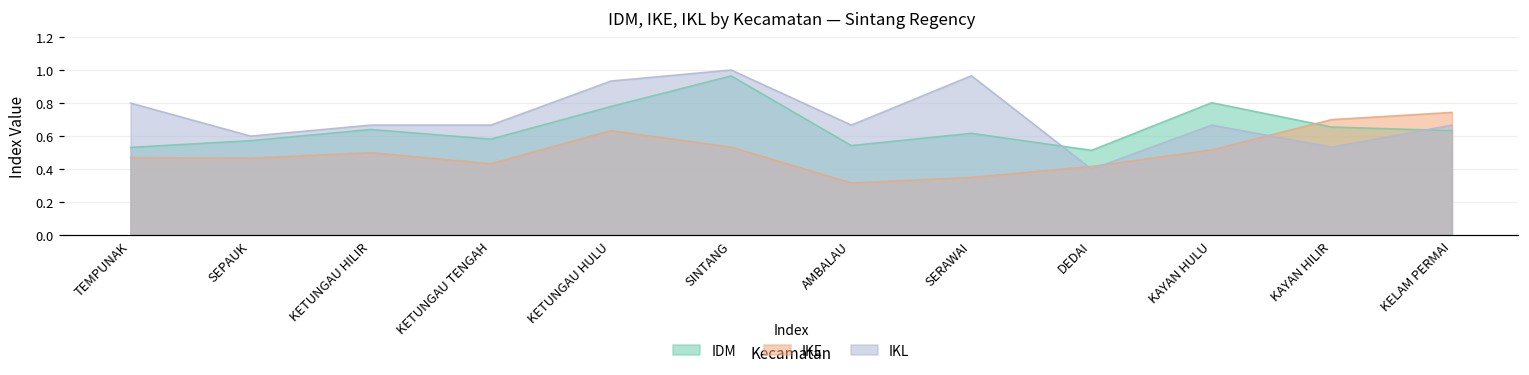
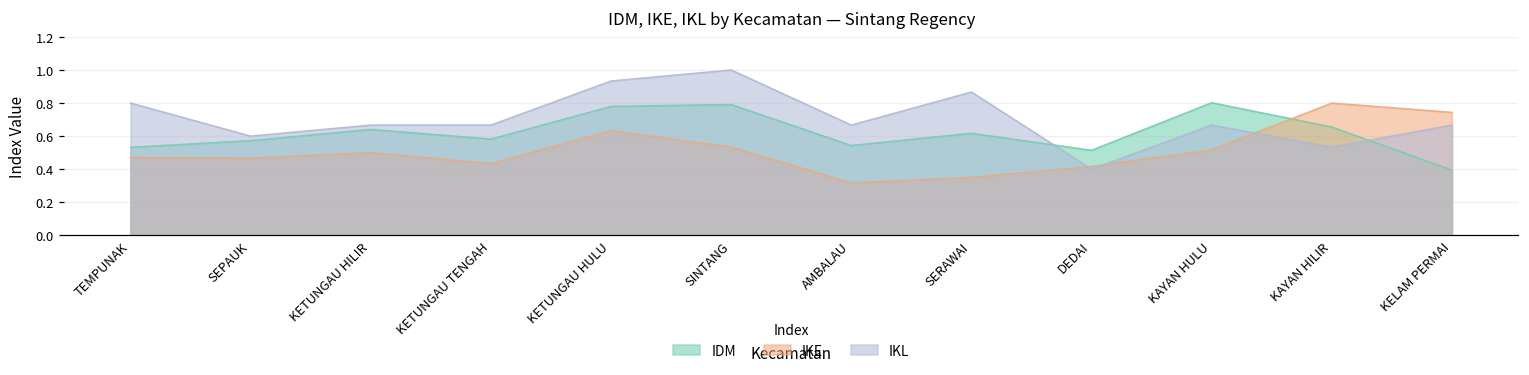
IDM, SINTANG: 0.96 -> 0.79
IKL, SERAWAI: 0.97 -> 0.87
IKE, KAYAN HILIR: 0.7 -> 0.8
IDM, KELAM PERMAI: 0.63 -> 0.39
